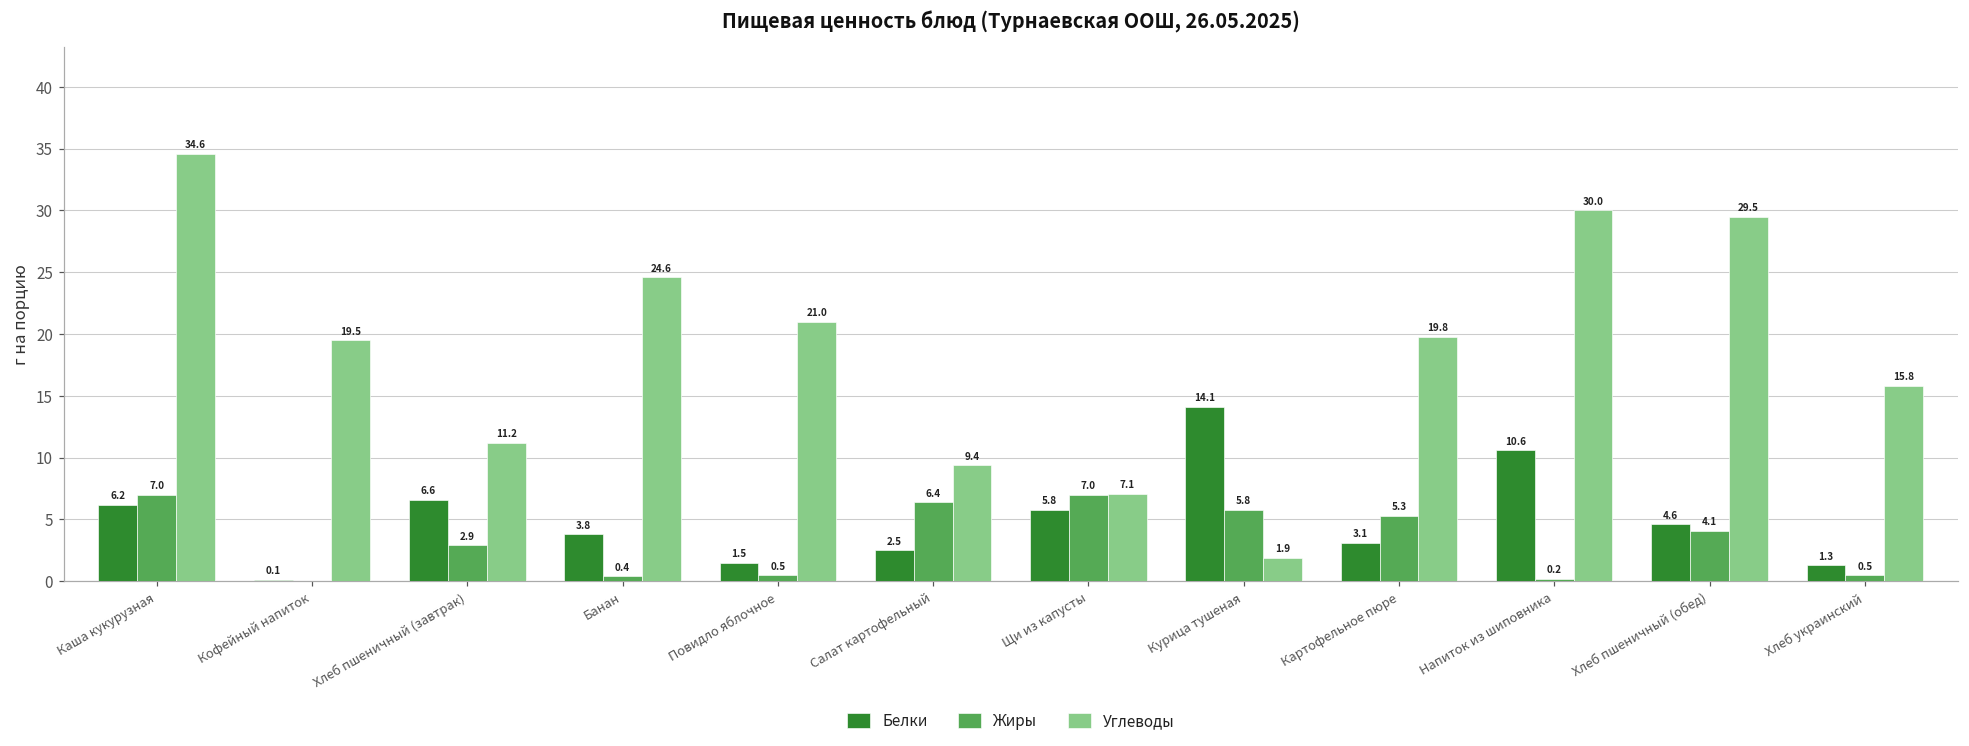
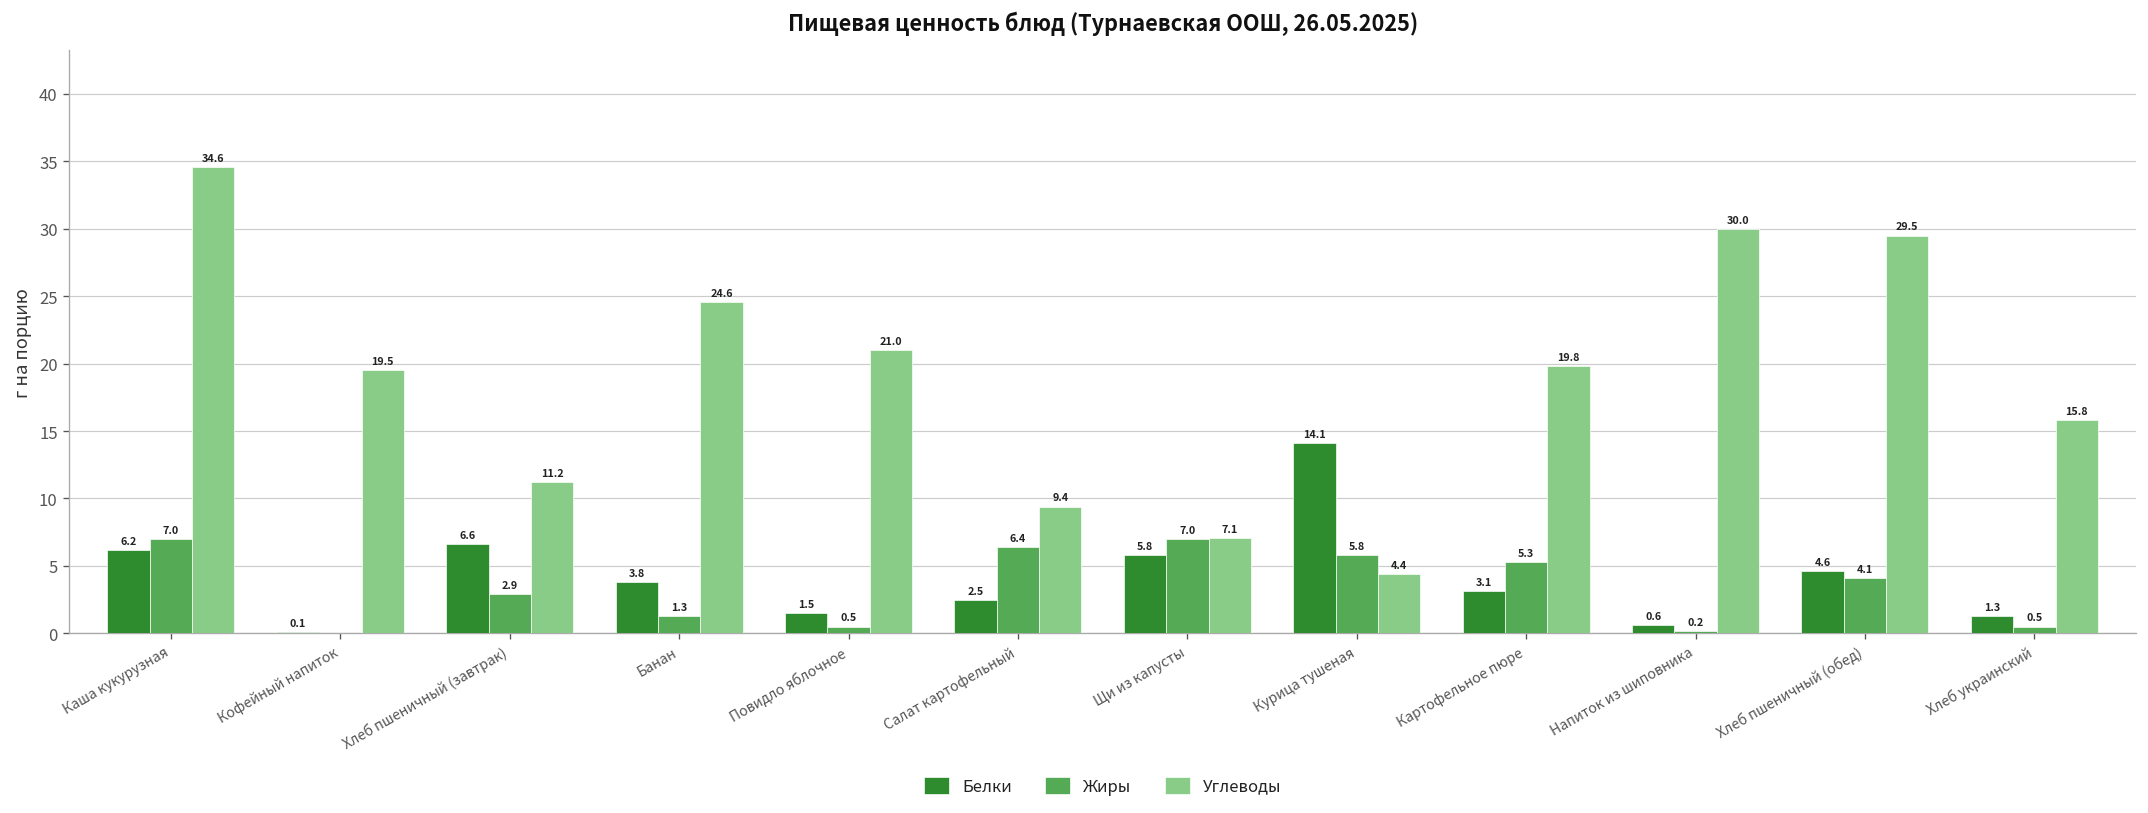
Жиры, Банан: 0.4 -> 1.3
Углеводы, Курица тушеная: 1.9 -> 4.4
Белки, Напиток из шиповника: 10.6 -> 0.6
